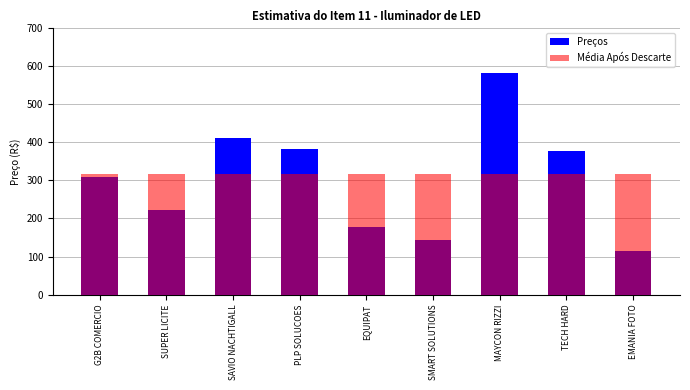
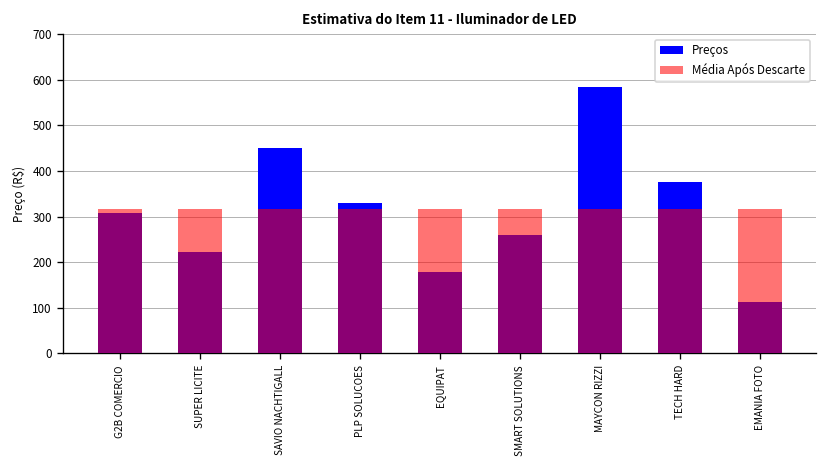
Preços, SAVIO NACHTIGALL: 410 -> 450
Preços, PLP SOLUCOES: 380 -> 330
Preços, SMART SOLUTIONS: 140 -> 260
